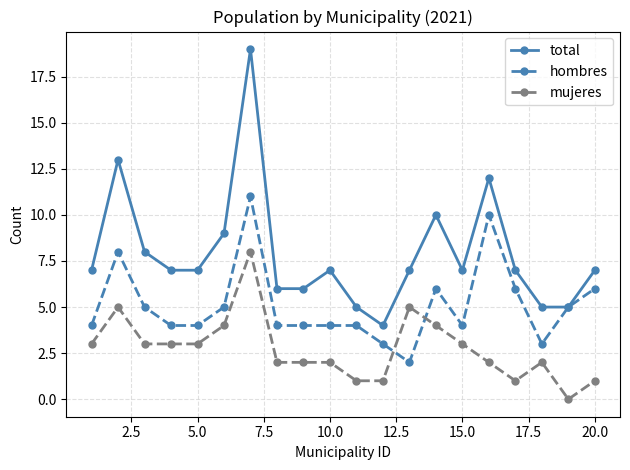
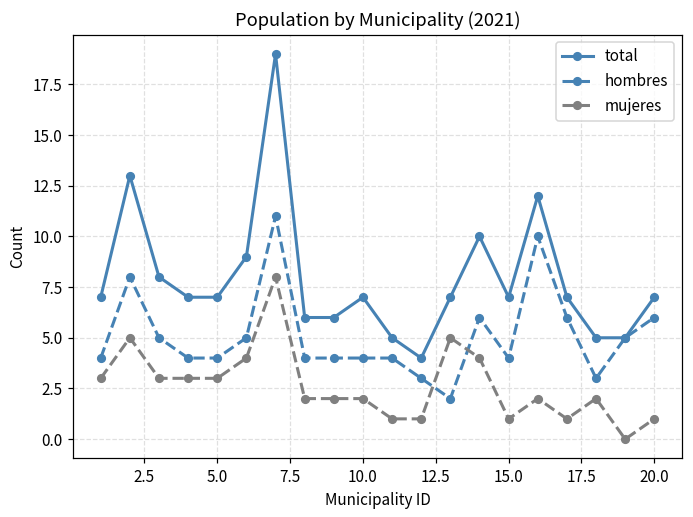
mujeres, 15.0: 3 -> 1
